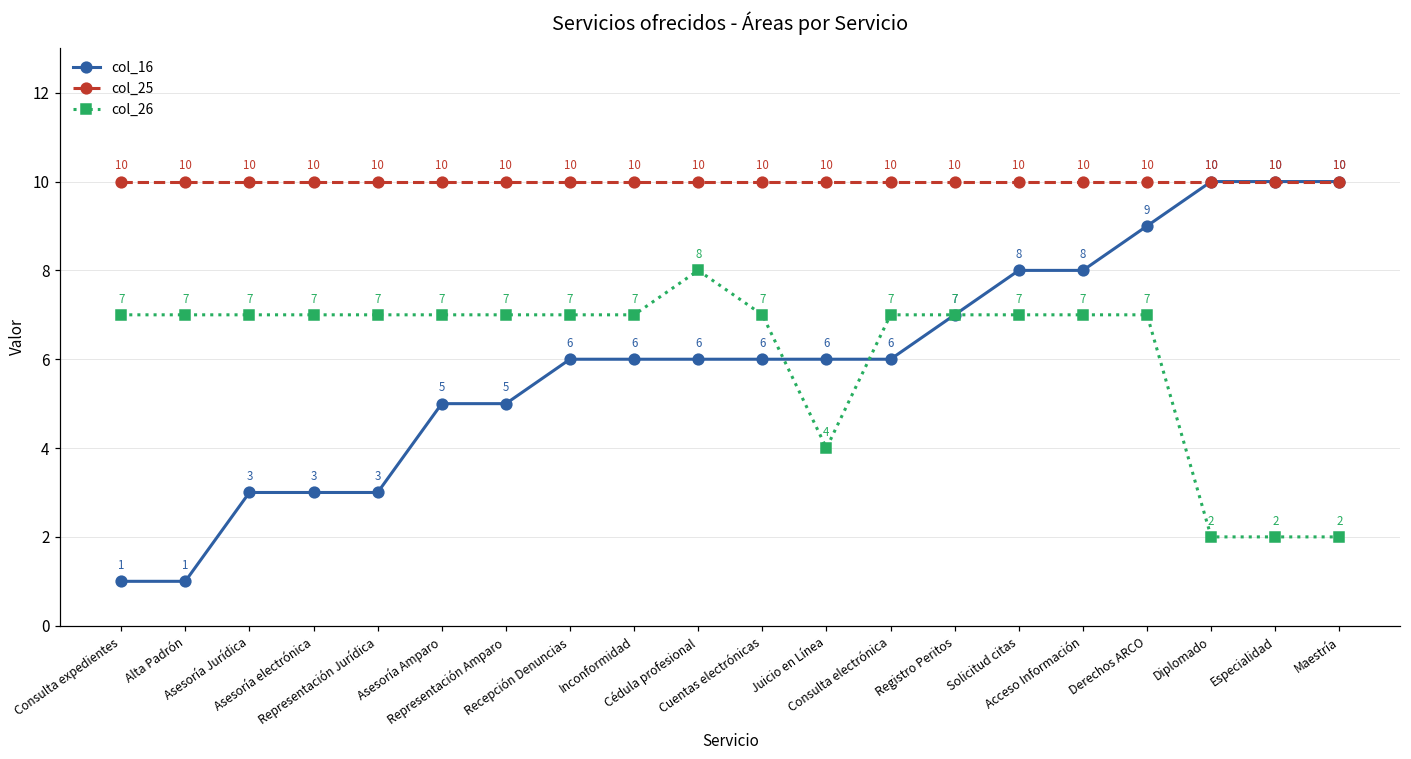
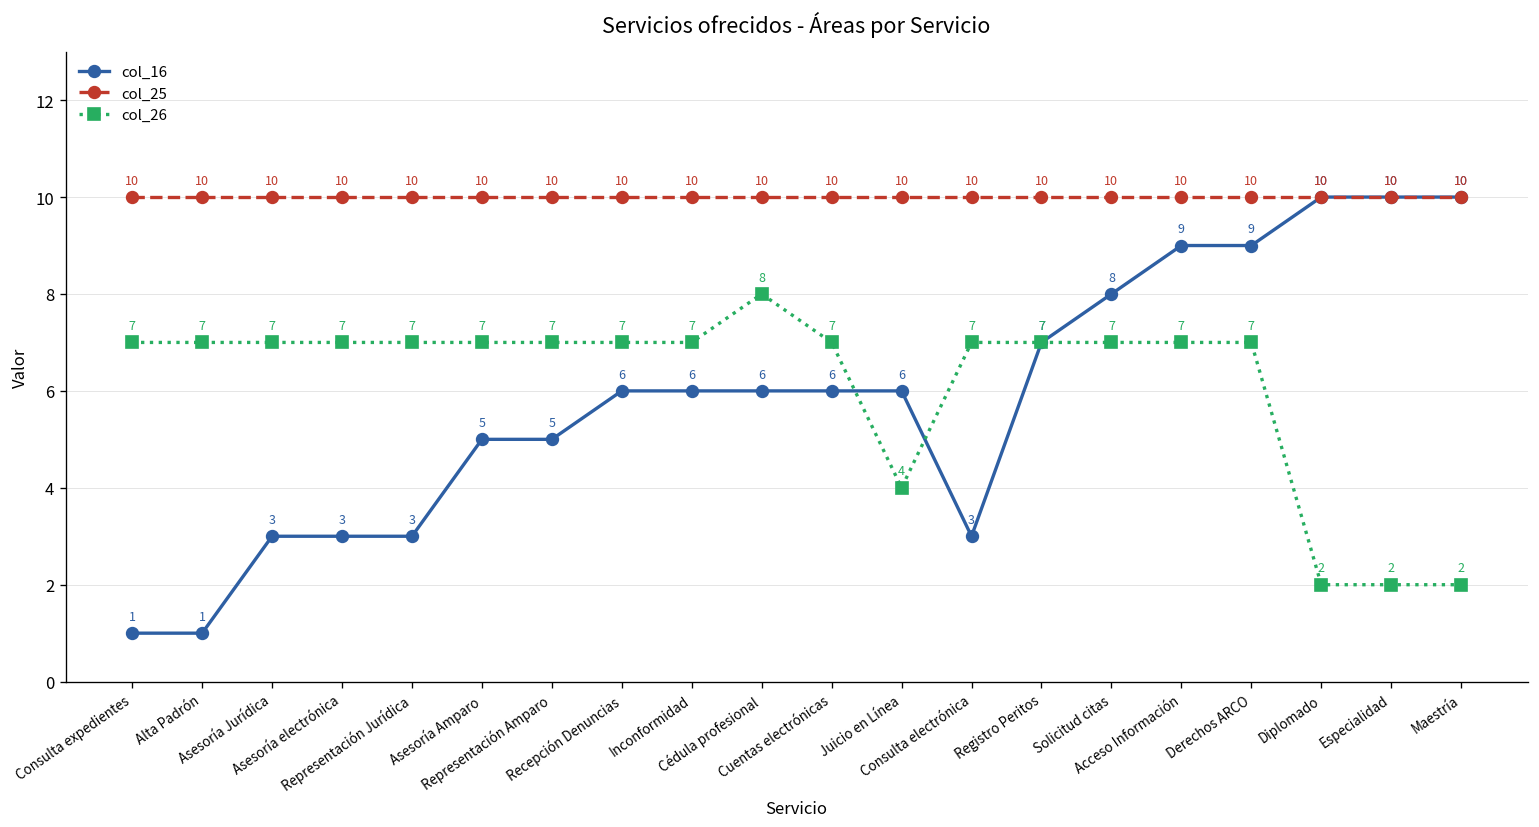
col_16, Consulta electrónica: 6 -> 3
col_16, Acceso Información: 8 -> 9
